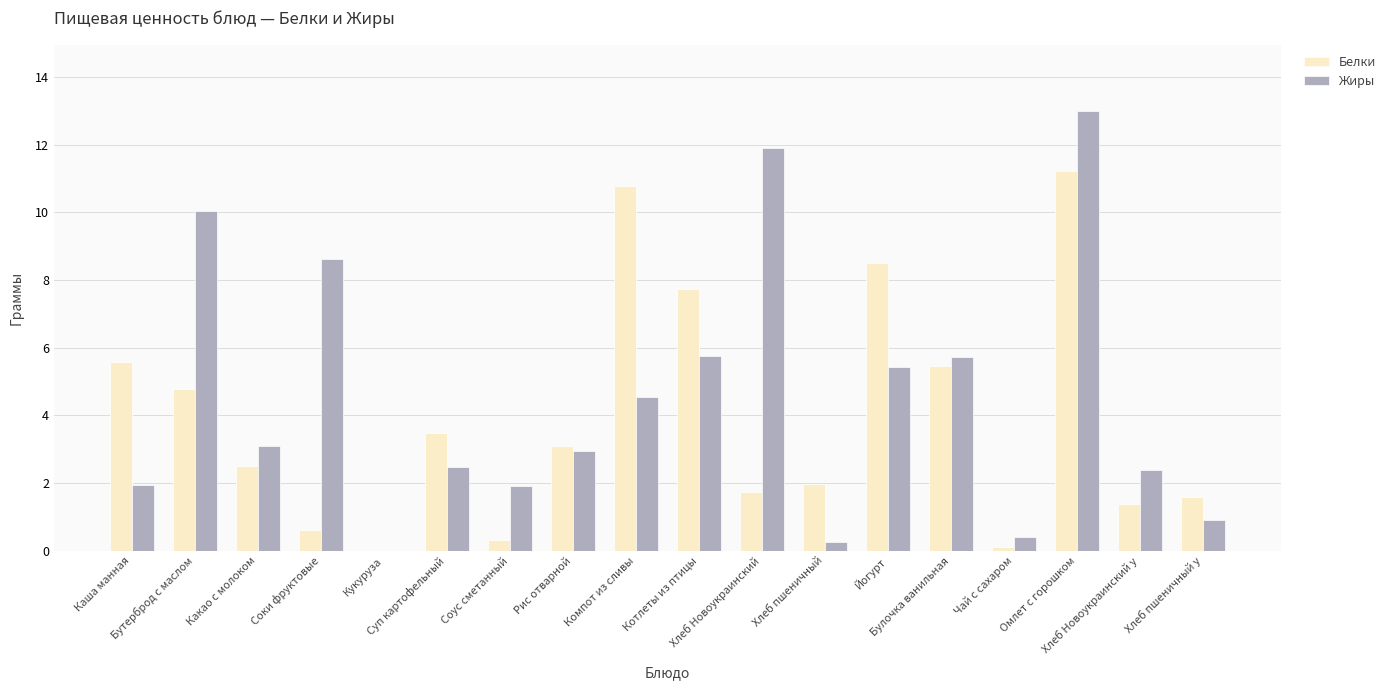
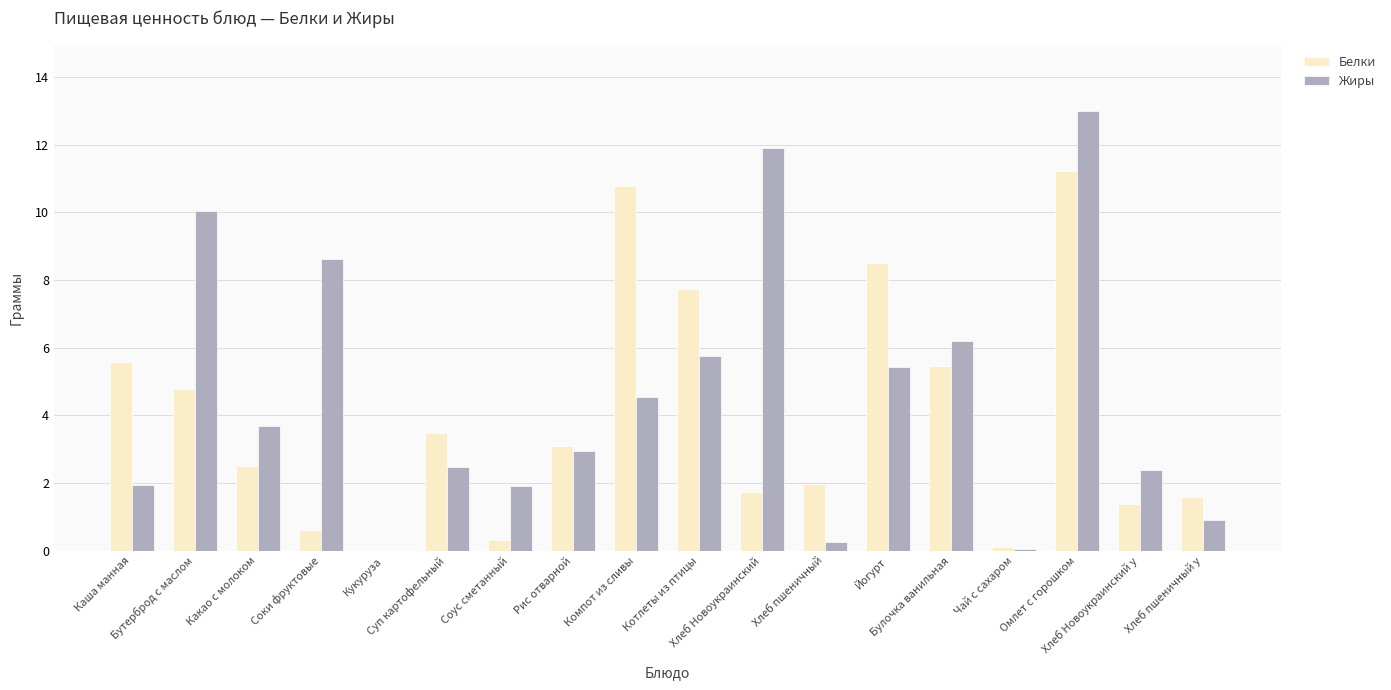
Жиры, Какао с молоком: 3.1 -> 3.7
Жиры, Булочка ванильная: 5.7 -> 6.2
Жиры, Чай с сахаром: 0.4 -> 0.0
